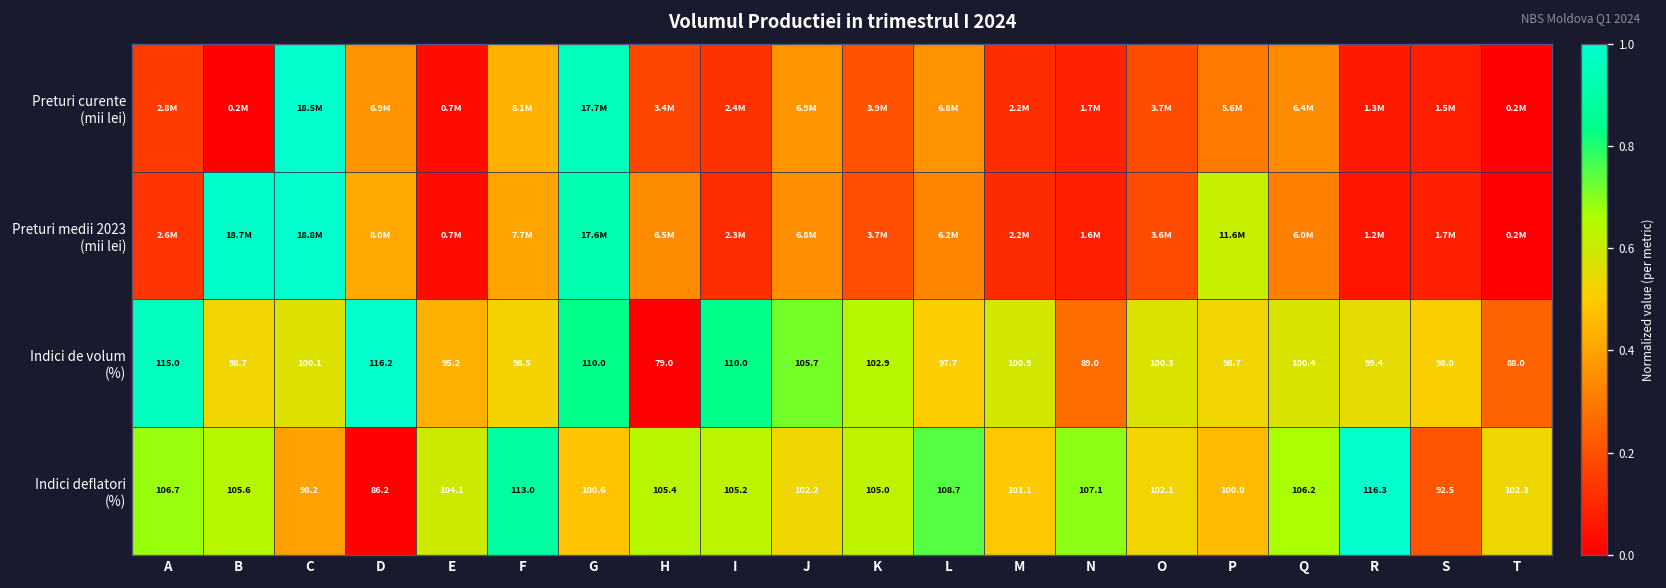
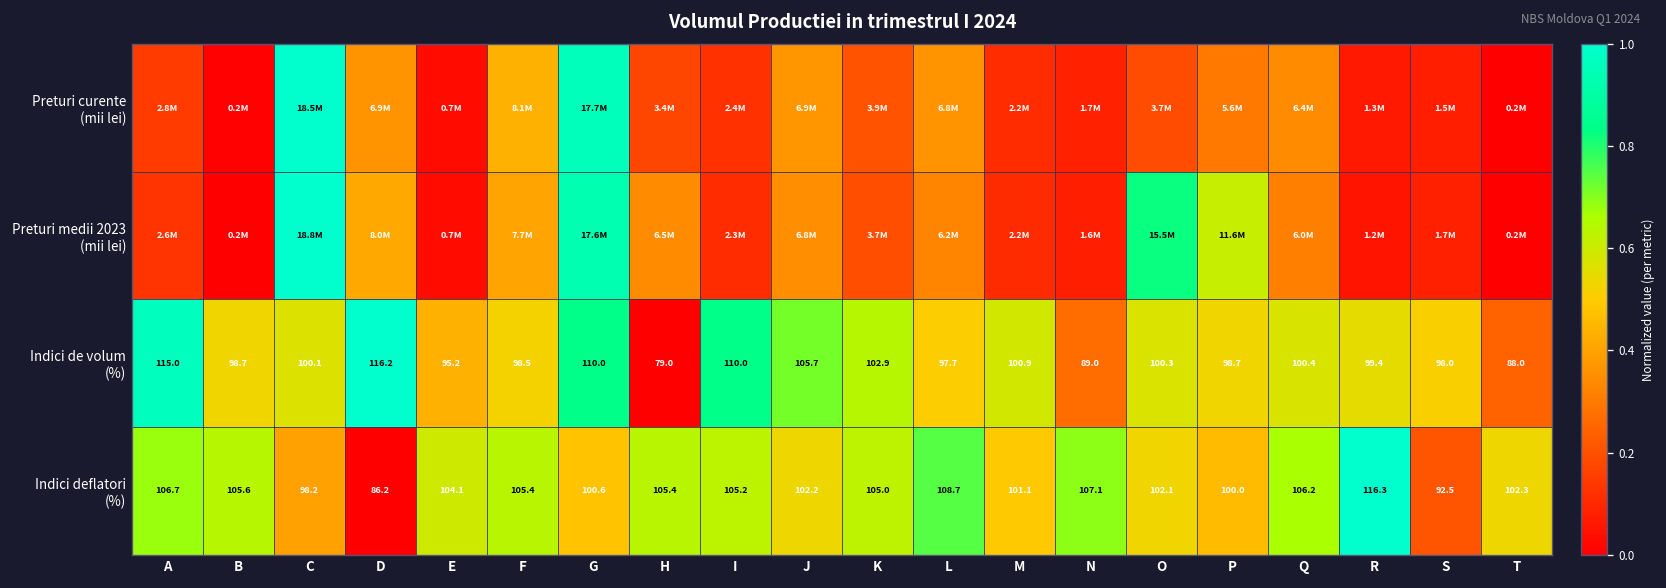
Preturi medii 2023 (mii lei), B: 18.7M -> 0.2M
Preturi medii 2023 (mii lei), O: 3.6M -> 15.5M
Indici deflatori (%), F: 113.0 -> 105.4
